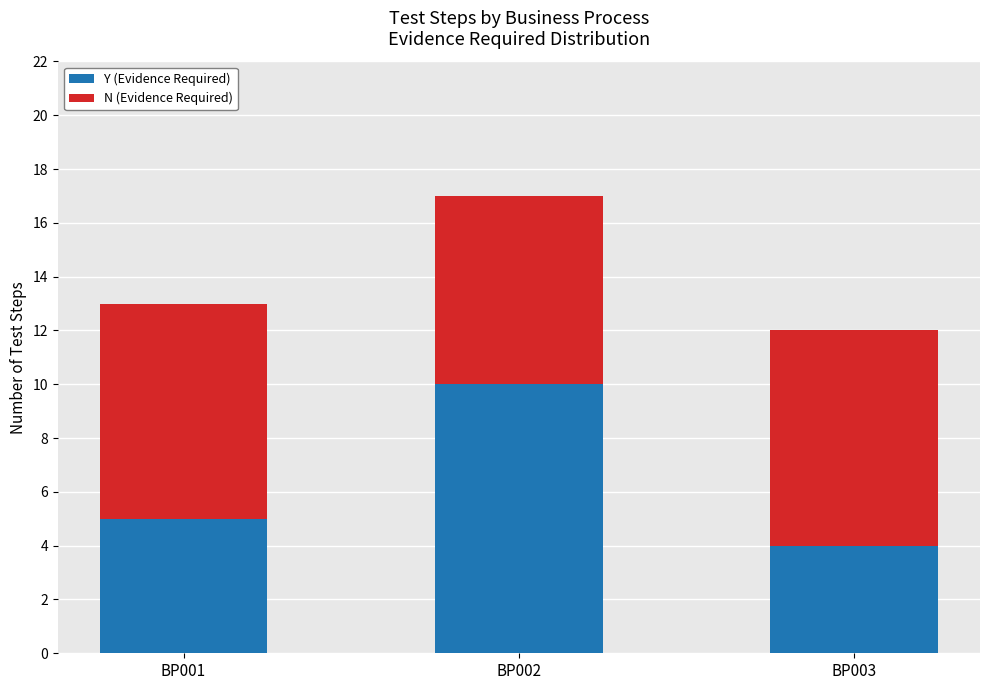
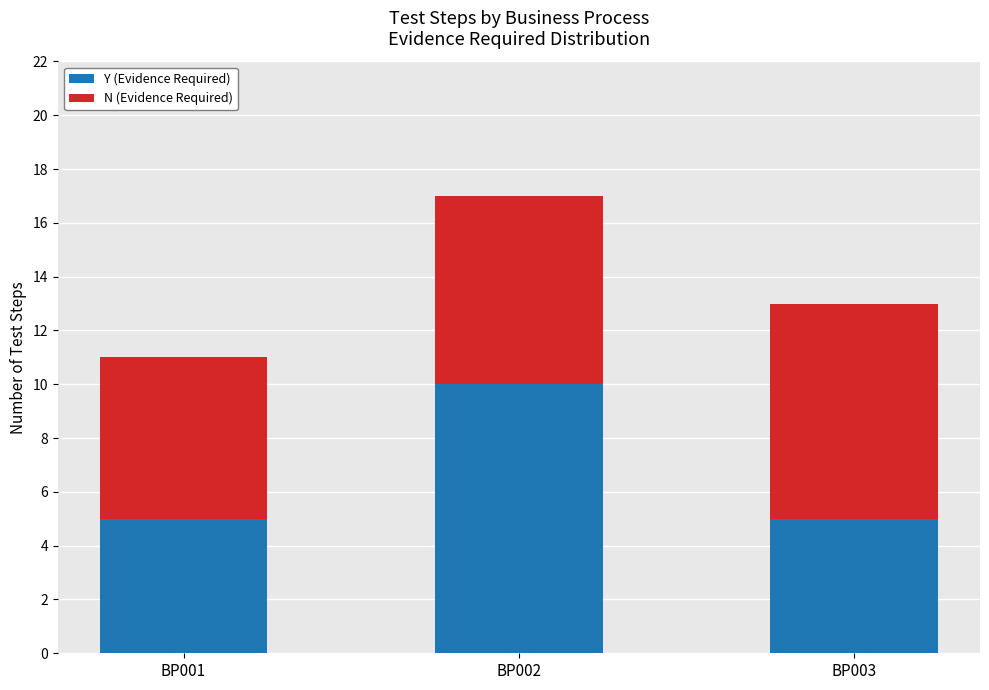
N (Evidence Required), BP001: 8 -> 6
Y (Evidence Required), BP003: 4 -> 5
